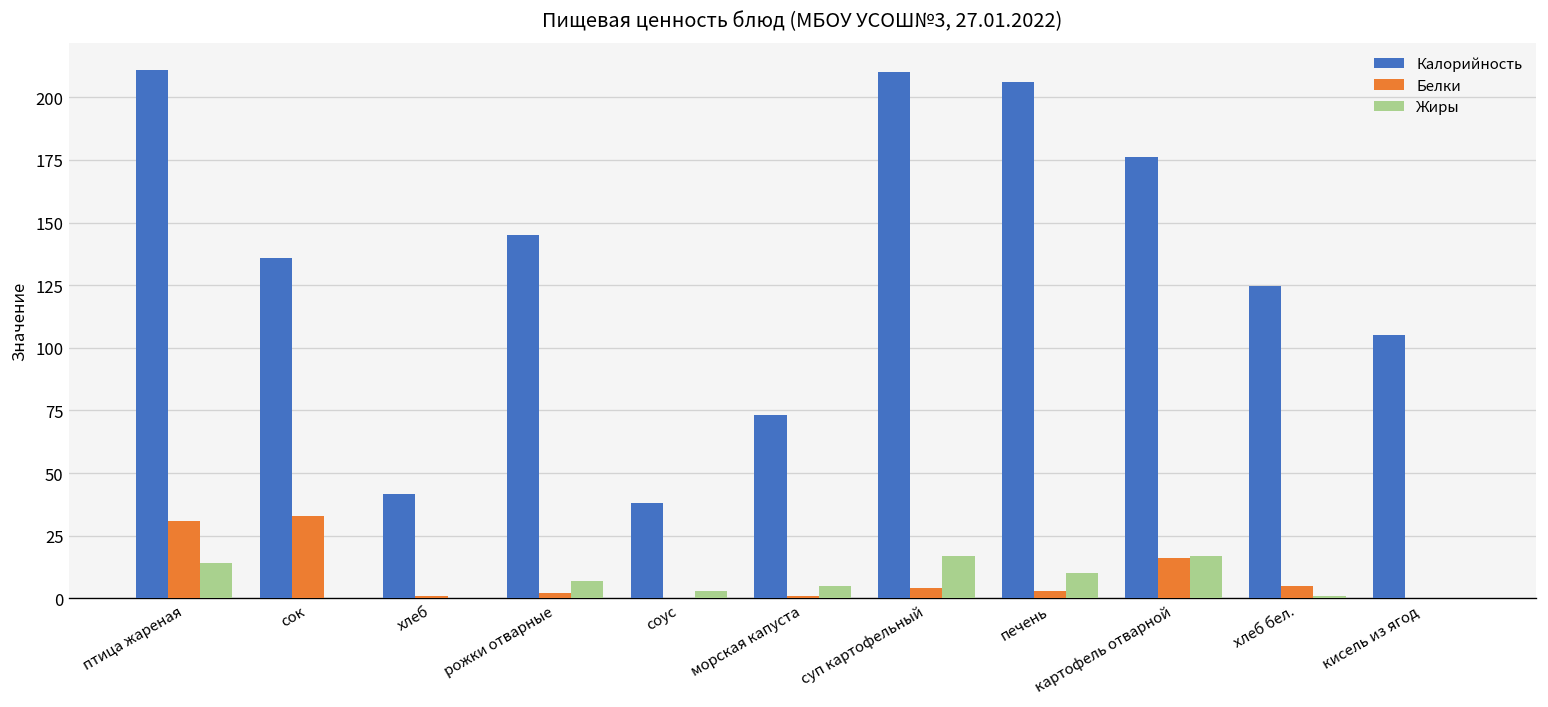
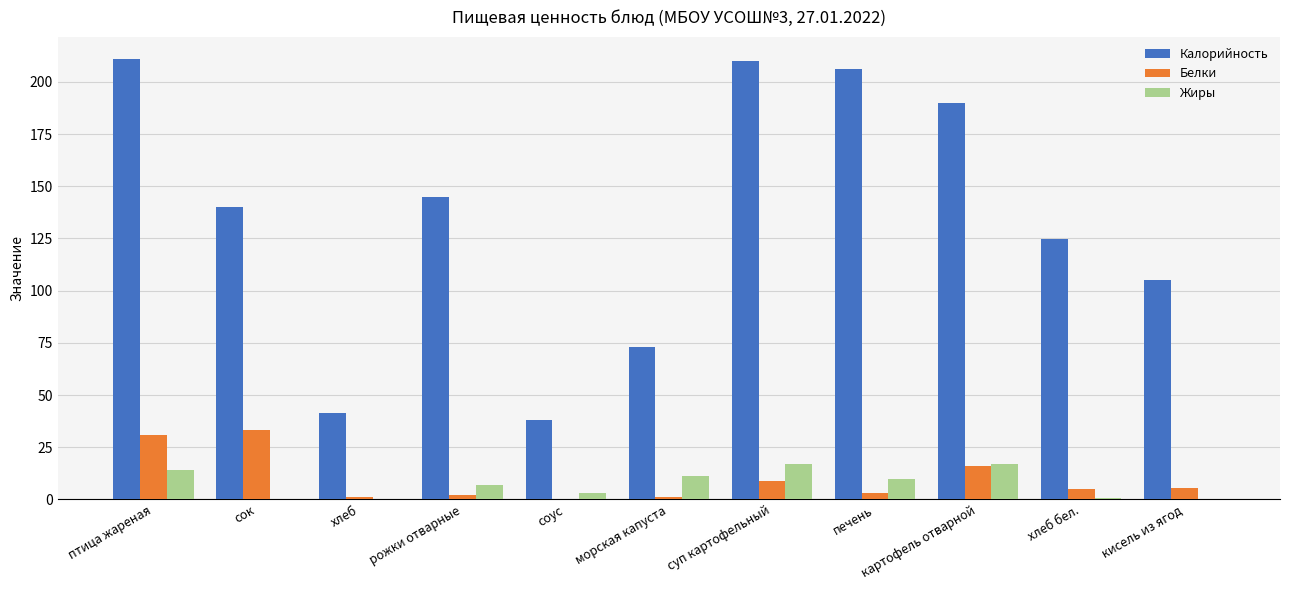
Калорийность, сок: 136 -> 140
Жиры, морская капуста: 5 -> 11
Белки, суп картофельный: 4 -> 9
Калорийность, картофель отварной: 176 -> 190
Белки, кисель из ягод: 0 -> 6
